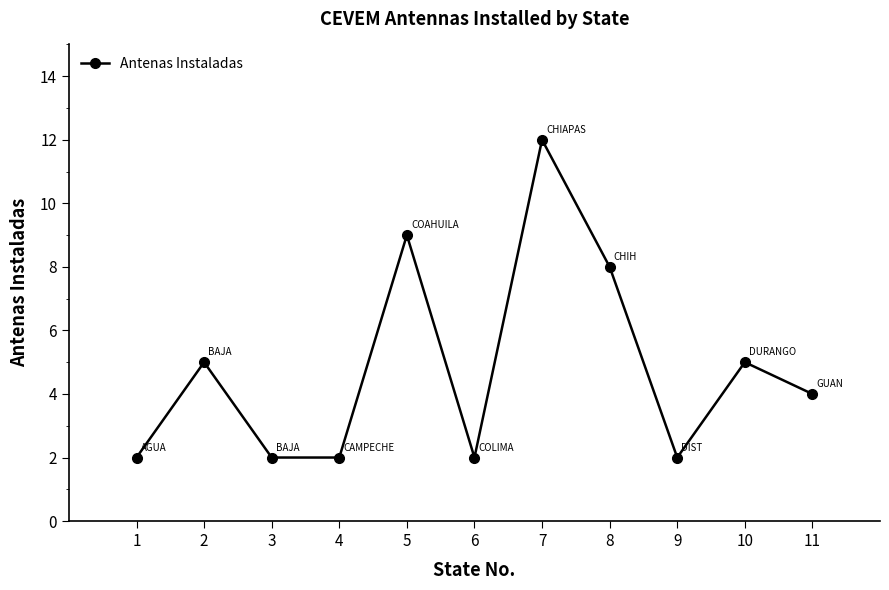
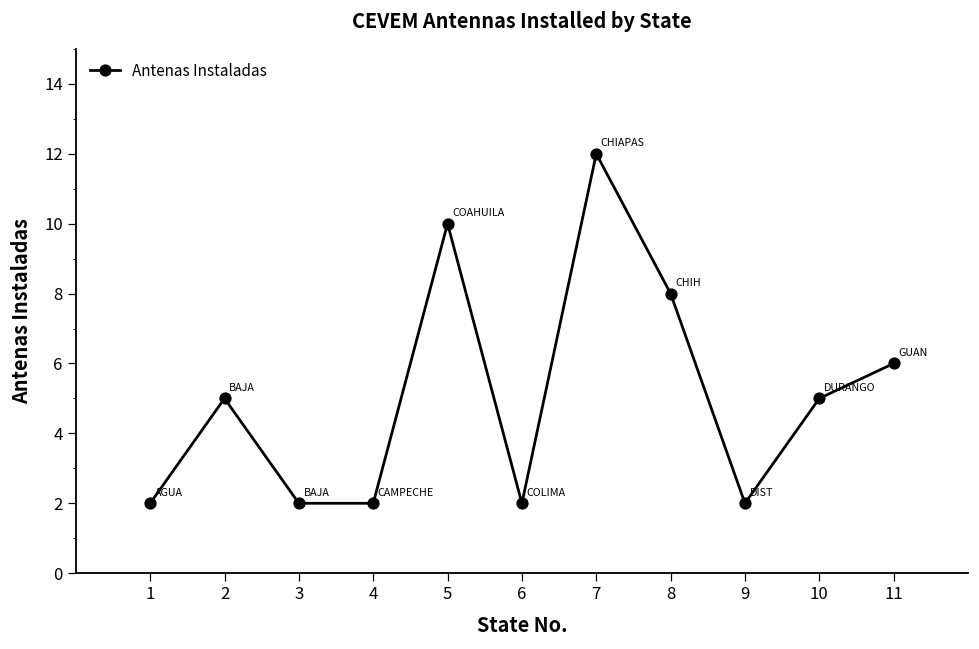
5: 9 -> 10
11: 4 -> 6
